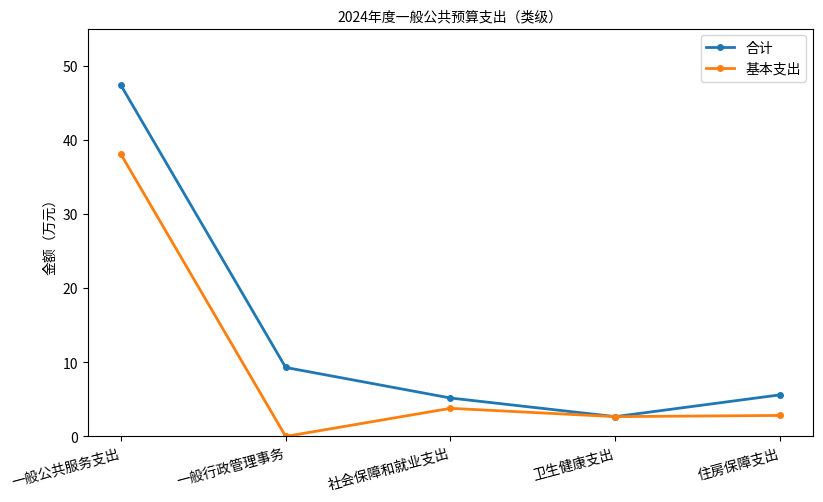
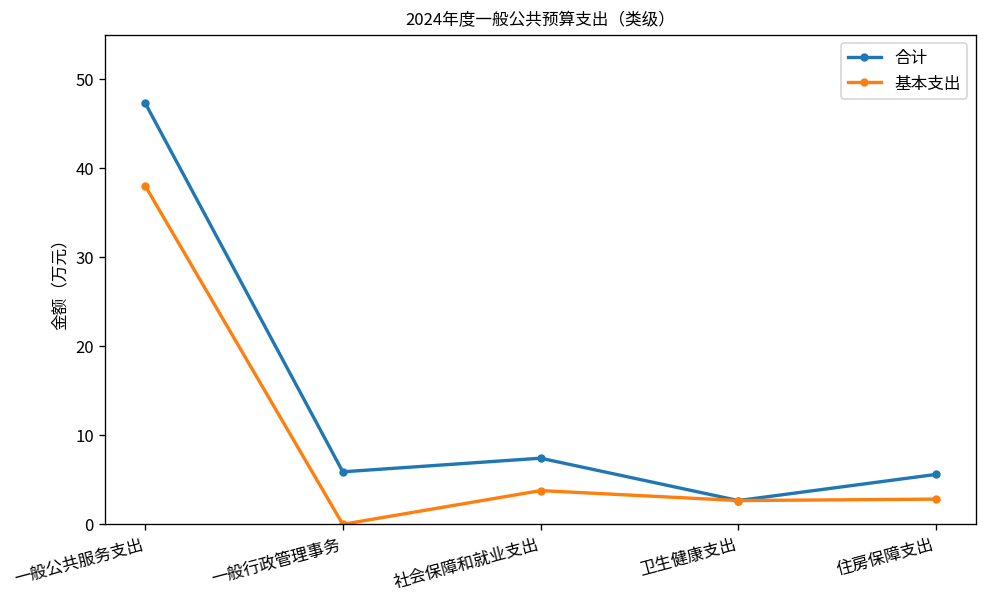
合计, 一般行政管理事务: 9 -> 6
合计, 社会保障和就业支出: 5 -> 7
